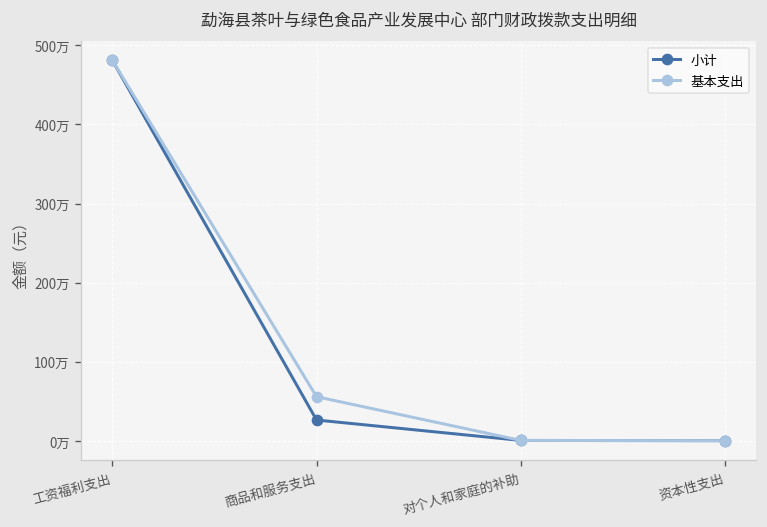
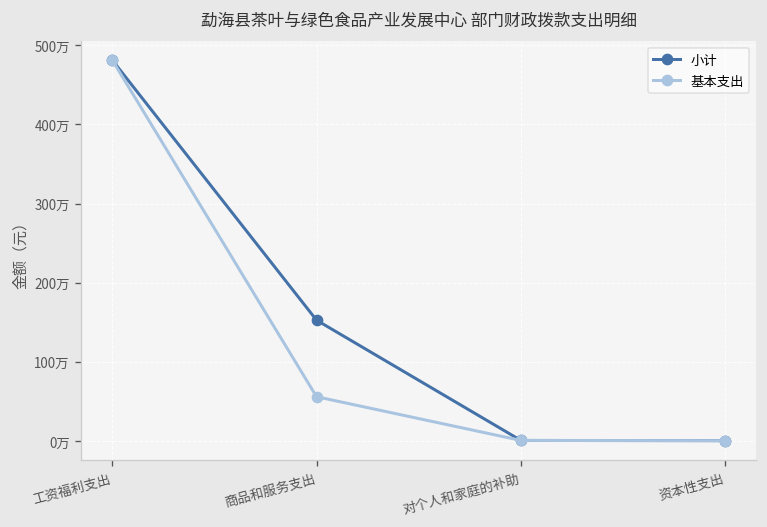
小计, 商品和服务支出: 30万 -> 150万
